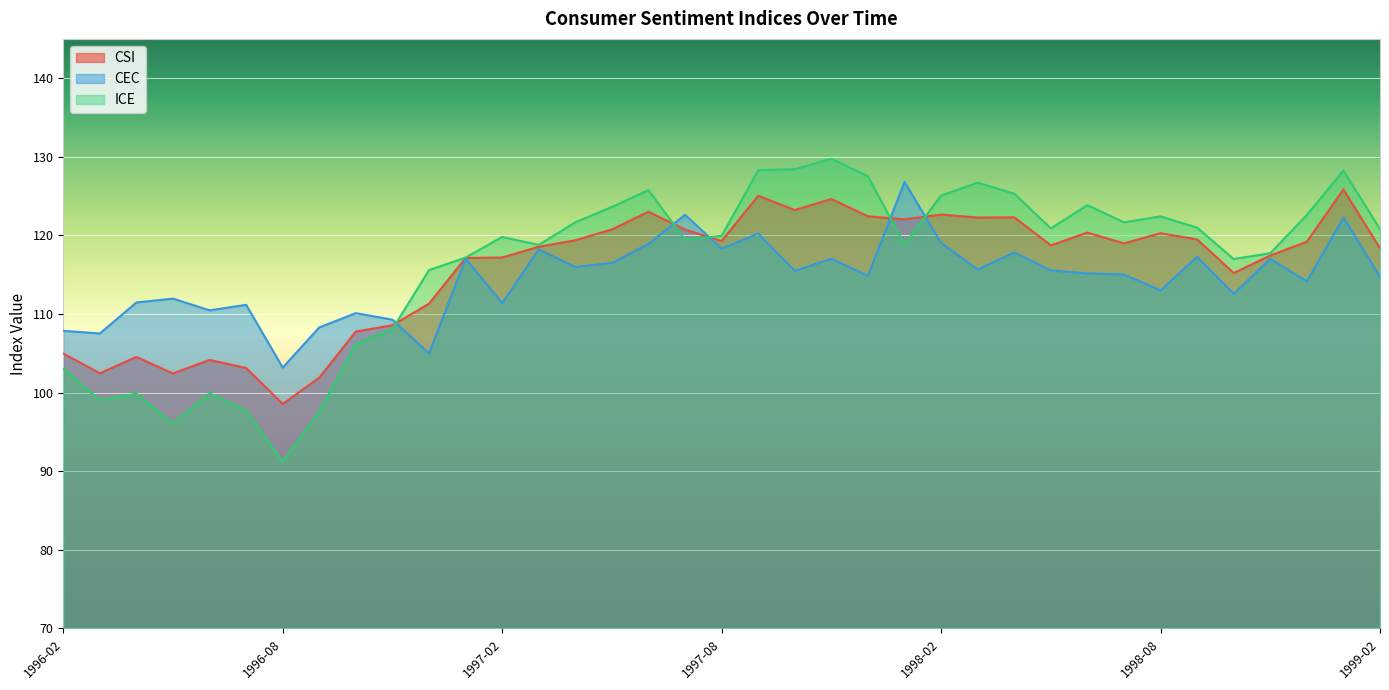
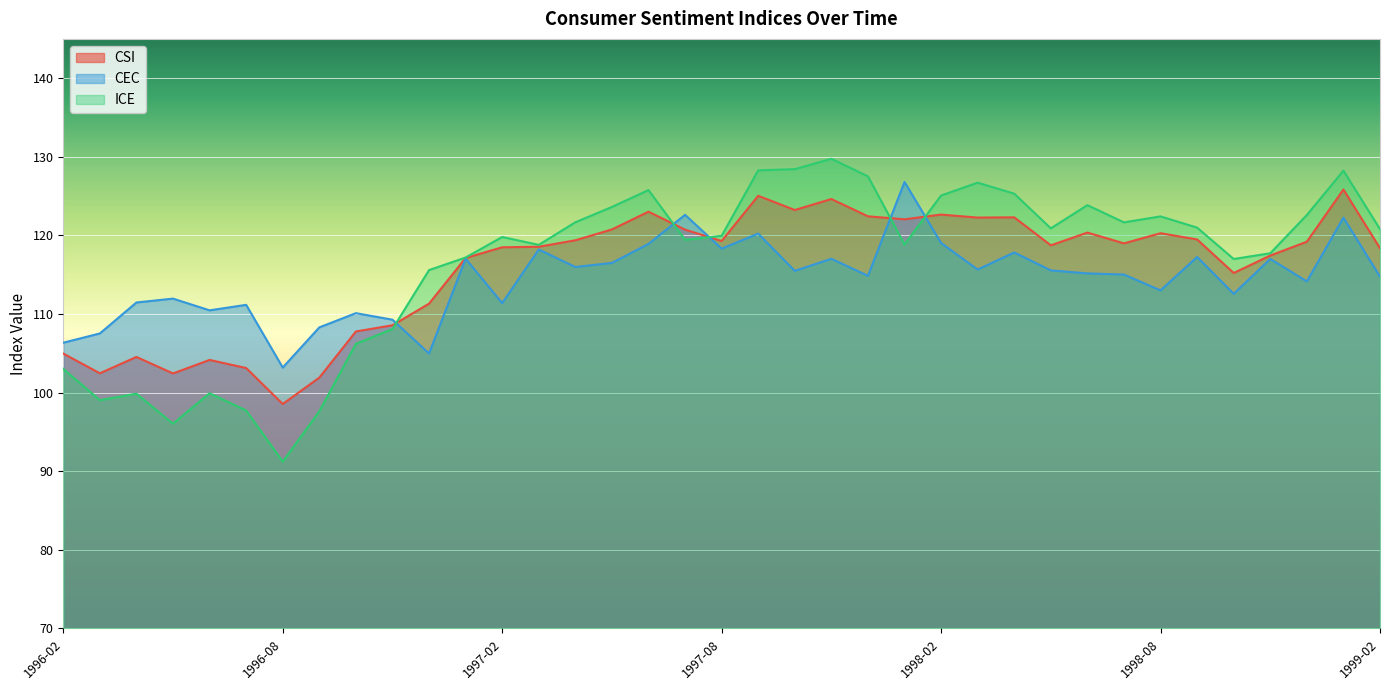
CEC, 1996-02: 108 -> 106
CSI, 1997-02: 117 -> 118
